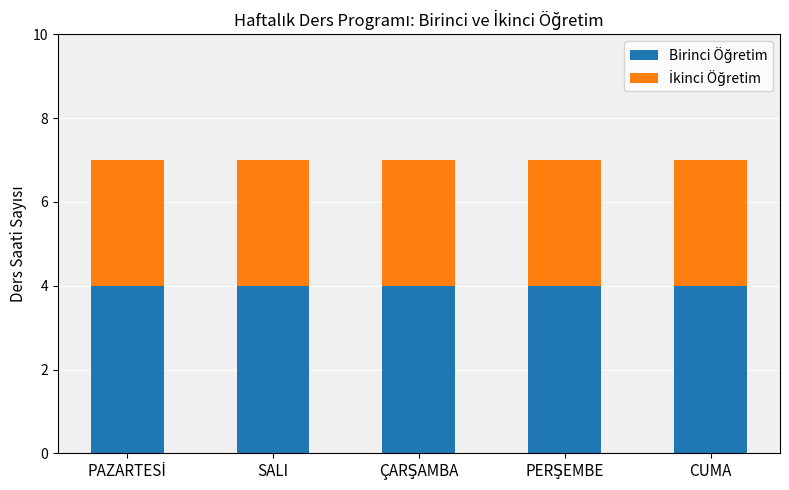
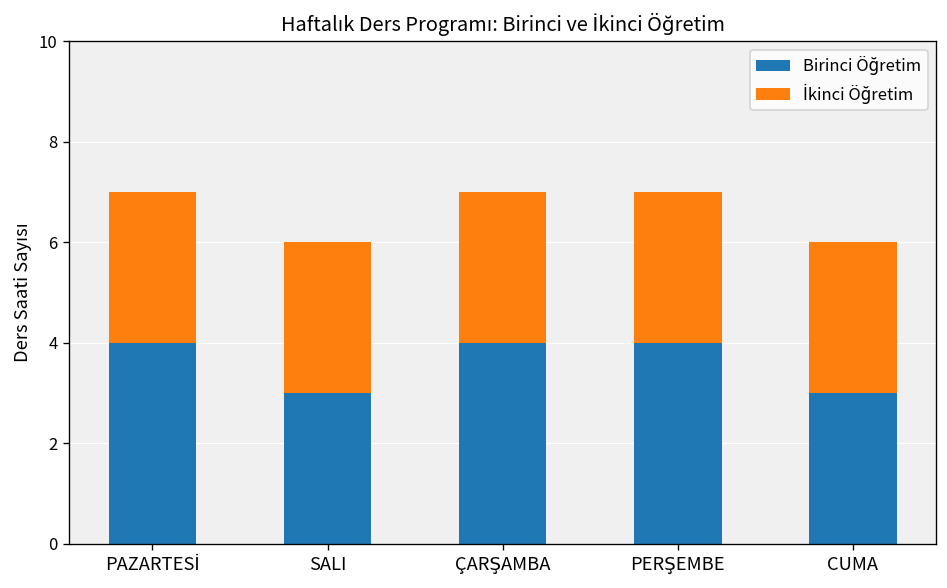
Birinci Öğretim, SALI: 4 -> 3
Birinci Öğretim, CUMA: 4 -> 3
